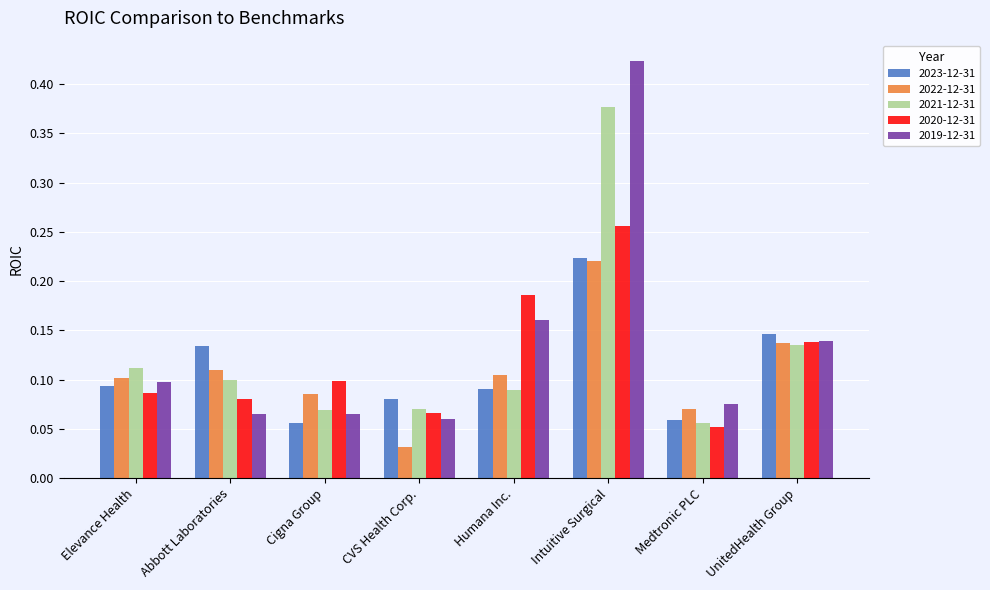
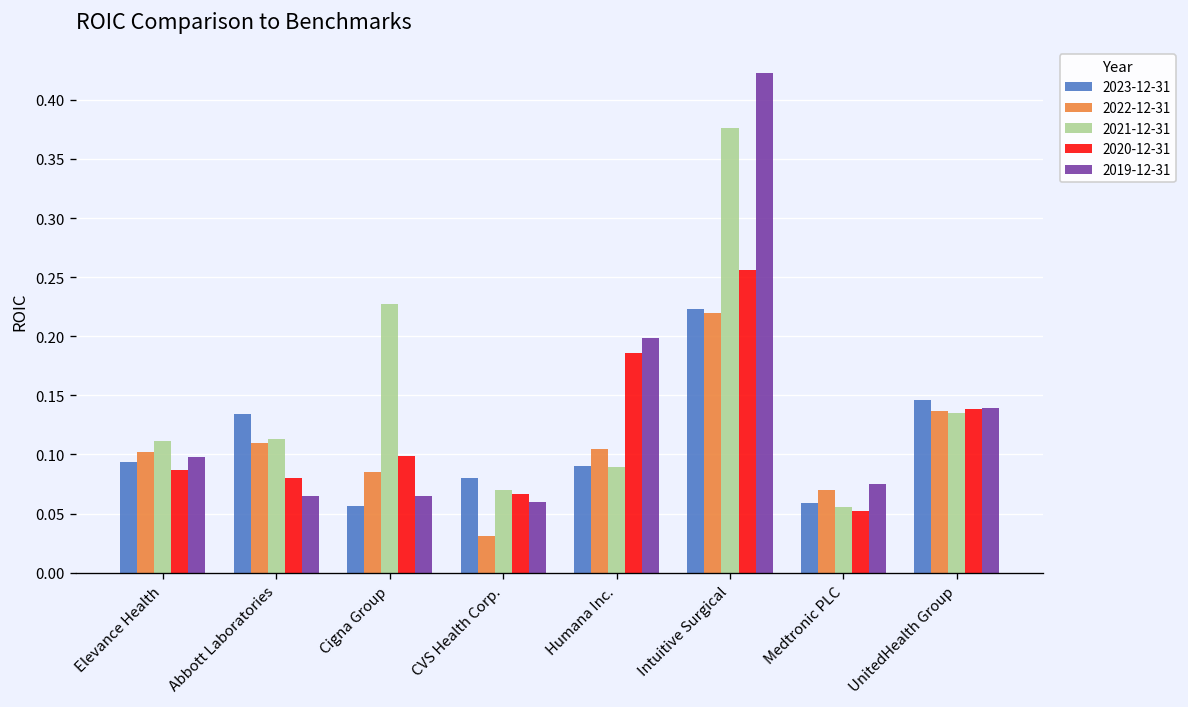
2021-12-31, Abbott Laboratories: 0.10 -> 0.11
2021-12-31, Cigna Group: 0.07 -> 0.23
2019-12-31, Humana Inc.: 0.16 -> 0.20
